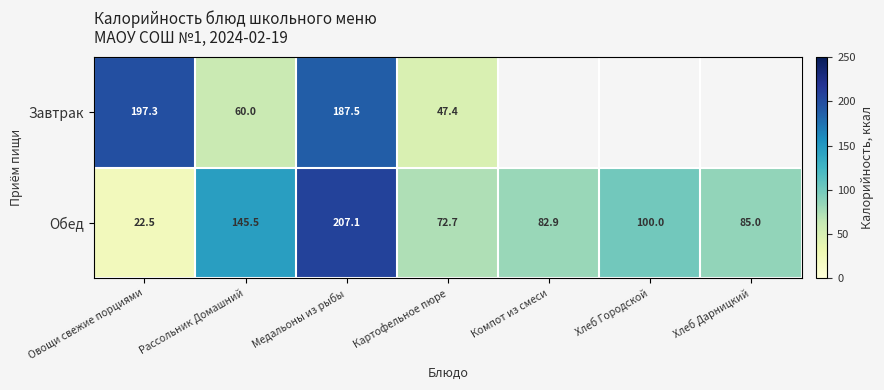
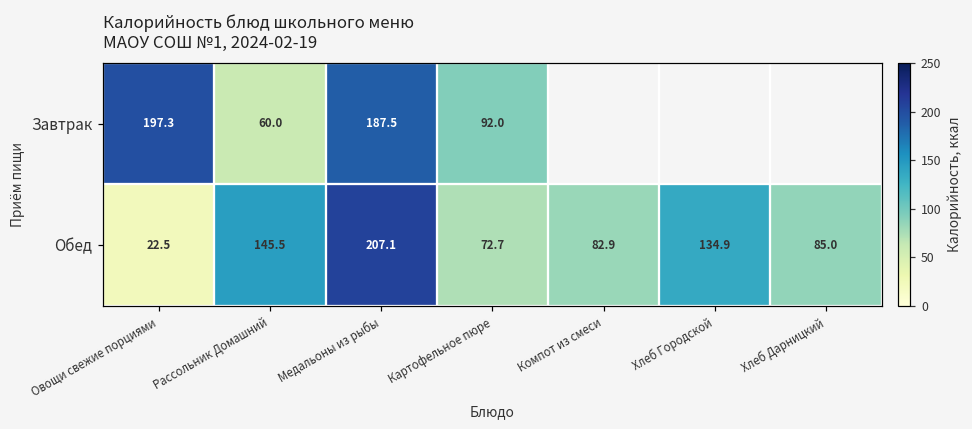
Завтрак, Картофельное пюре: 47.4 -> 92.0
Обед, Хлеб Городской: 100.0 -> 134.9
